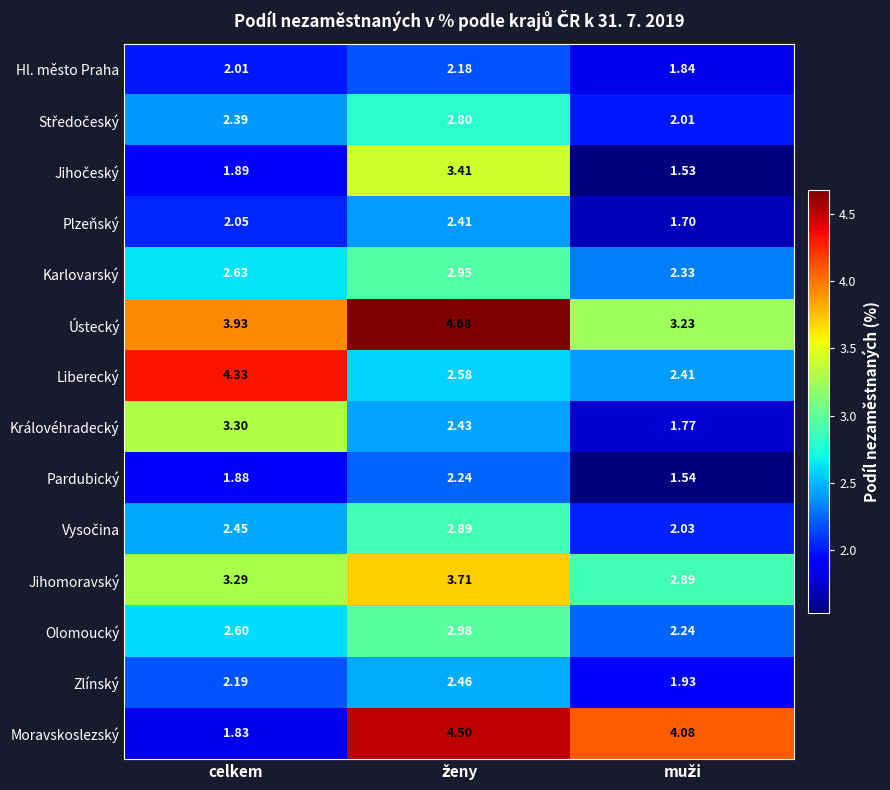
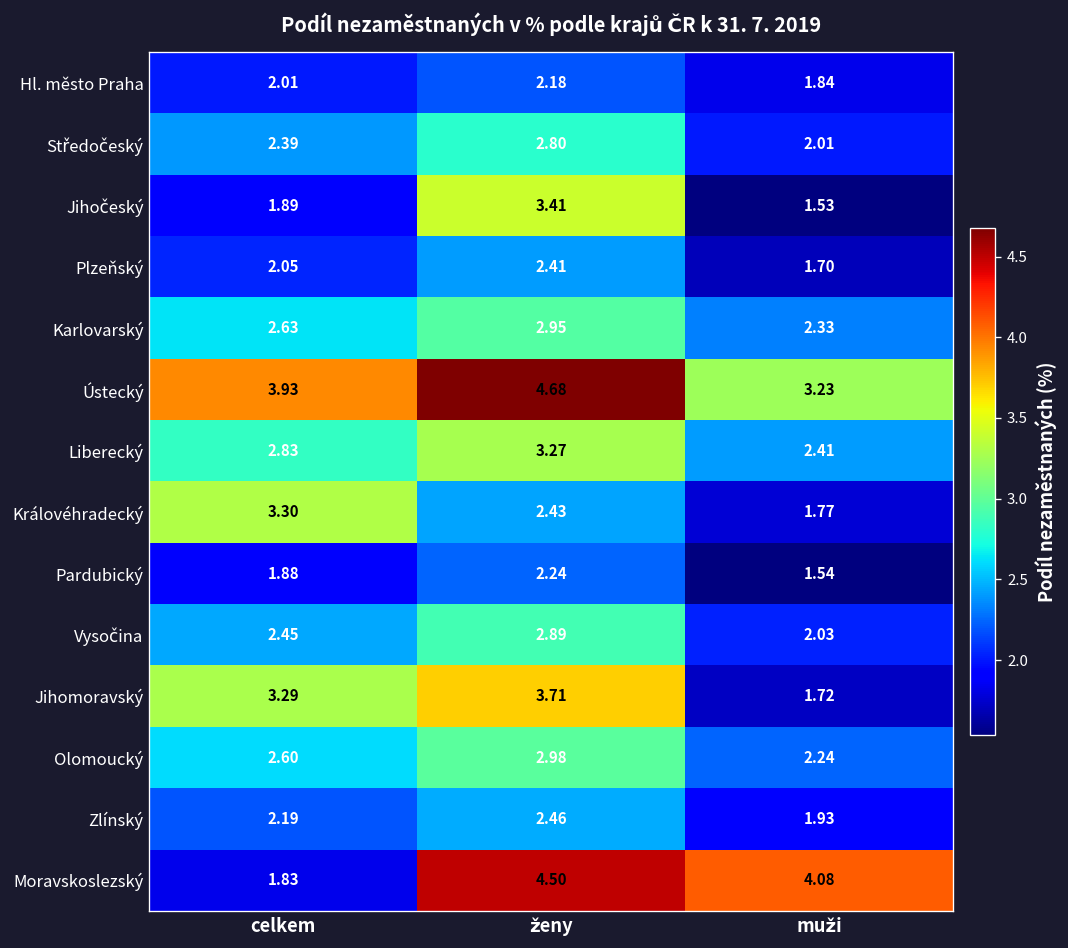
Liberecký, celkem: 4.33 -> 2.83
Liberecký, ženy: 2.58 -> 3.27
Jihomoravský, muži: 2.89 -> 1.72
